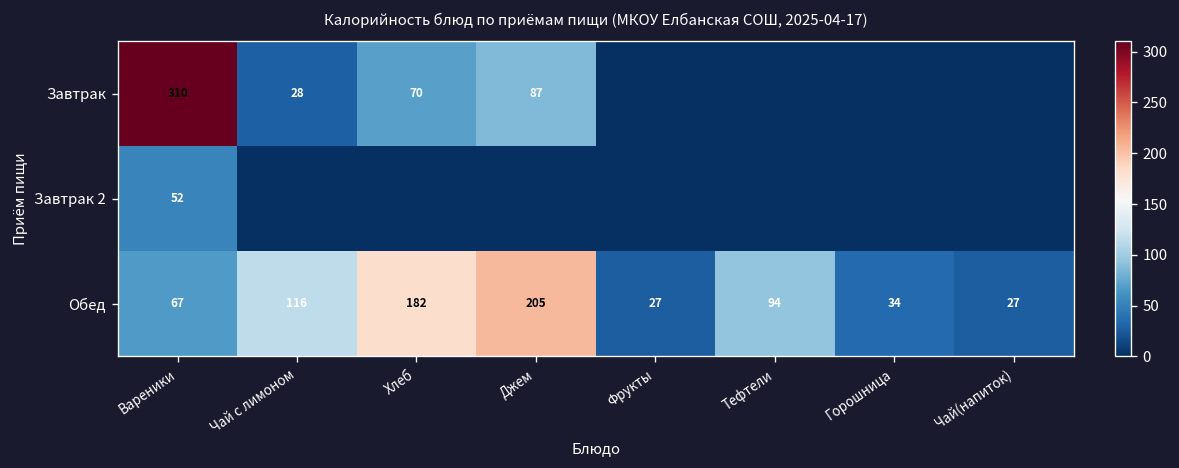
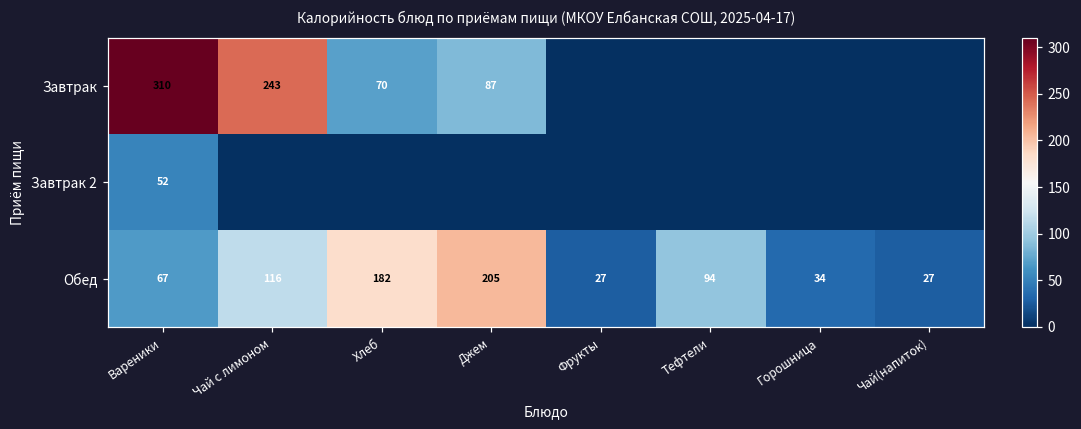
Завтрак, Чай с лимоном: 28 -> 243
